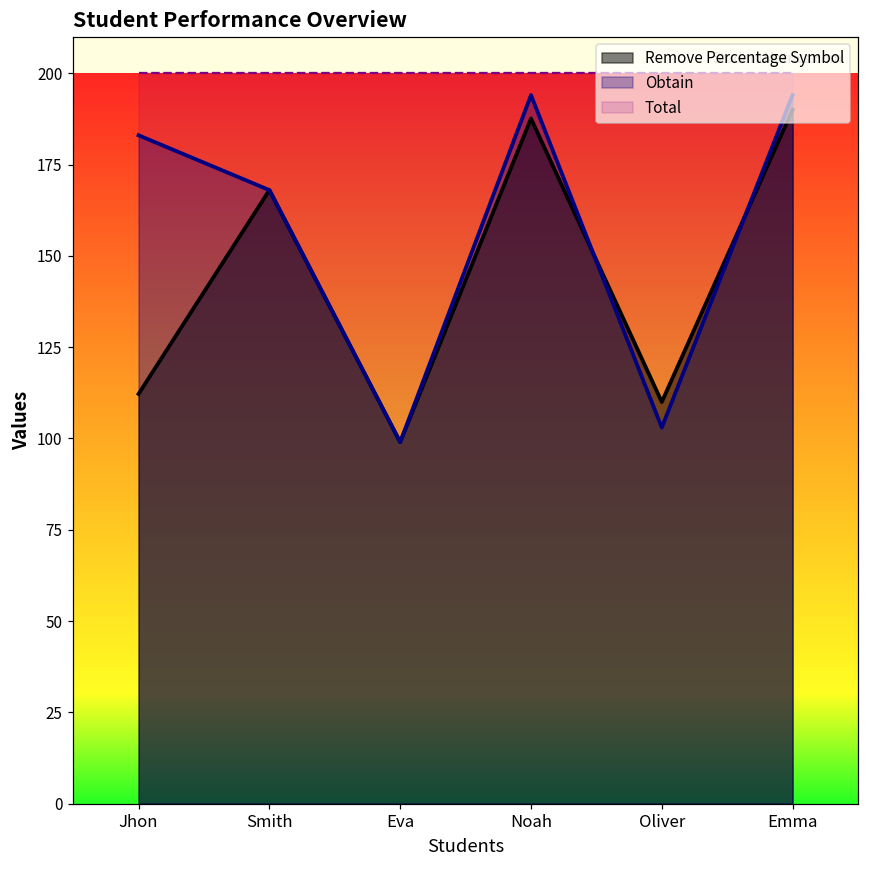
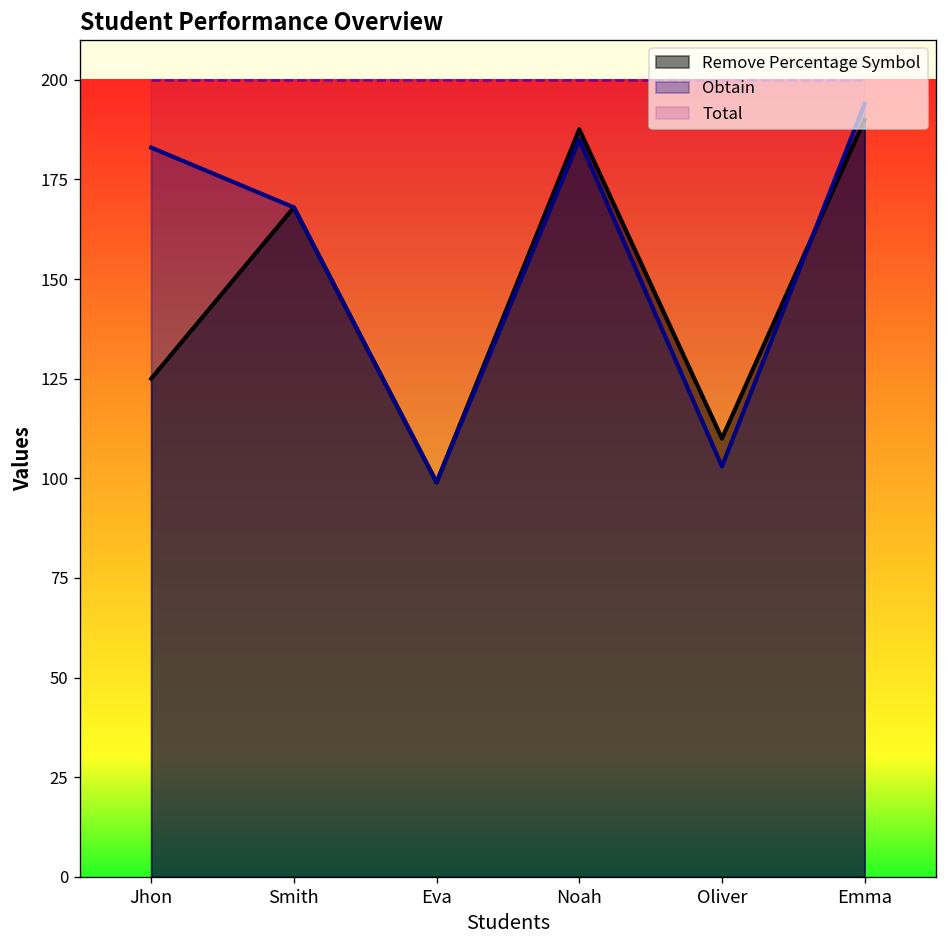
Remove Percentage Symbol, Jhon: 112 -> 125
Obtain, Noah: 194 -> 185
